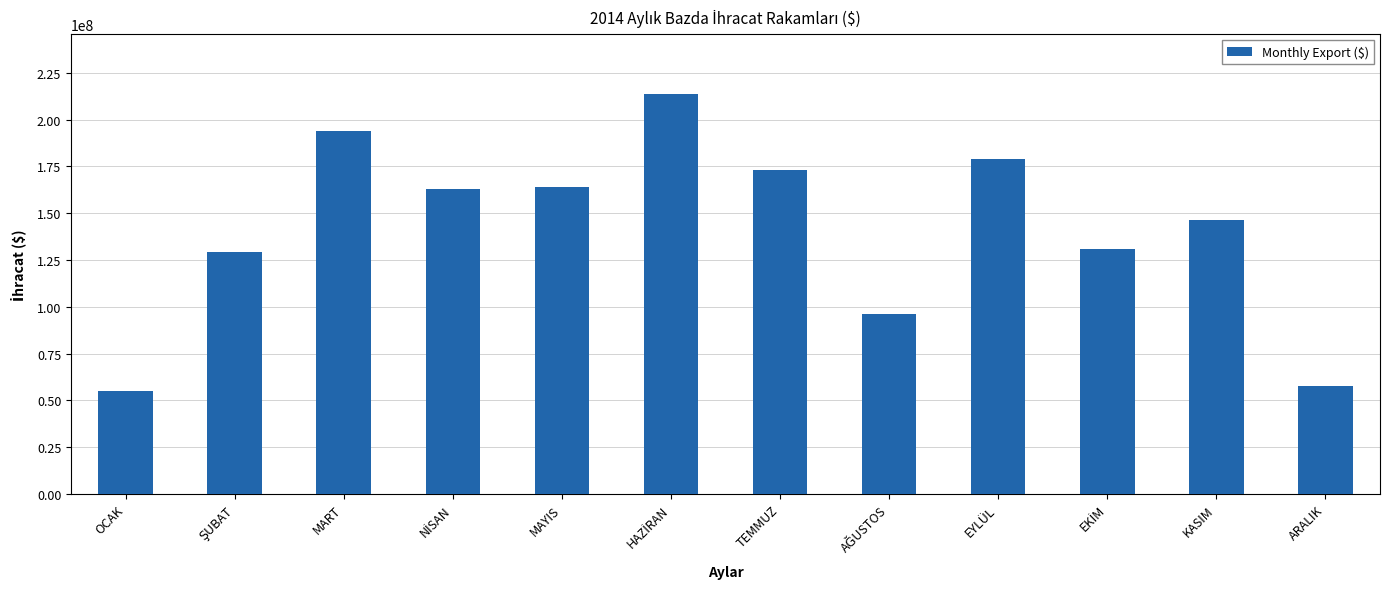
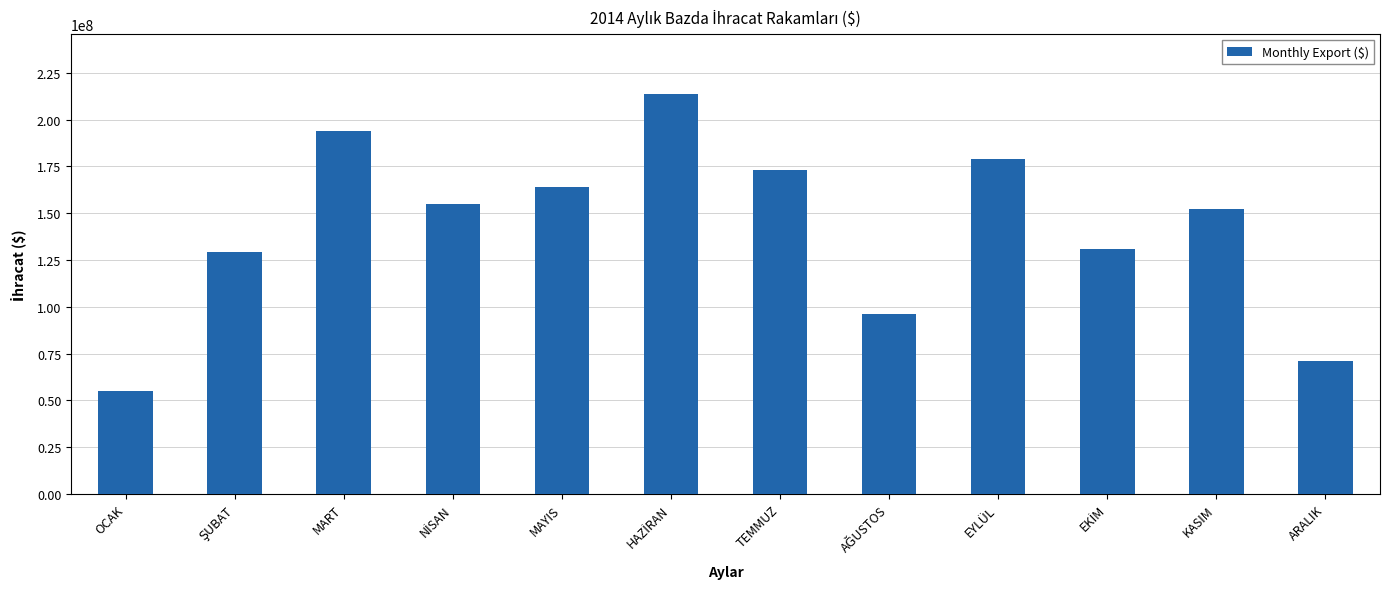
NİSAN: 163000000 -> 155000000
KASIM: 147000000 -> 152000000
ARALIK: 58000000 -> 71000000
